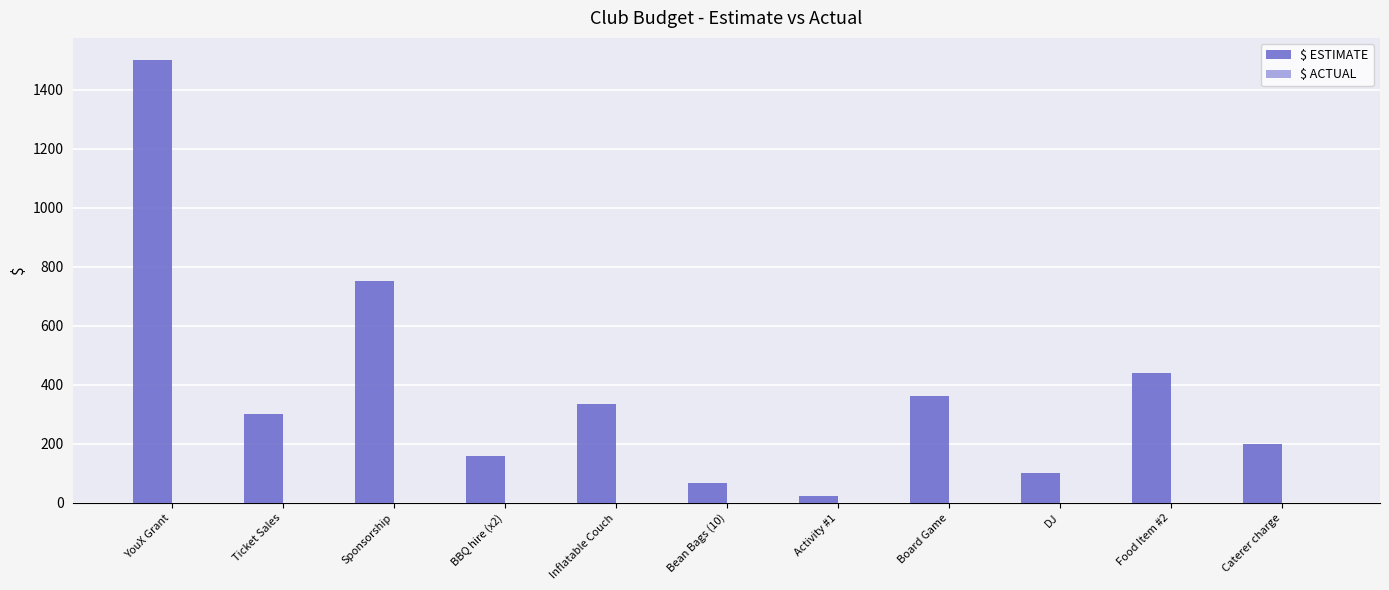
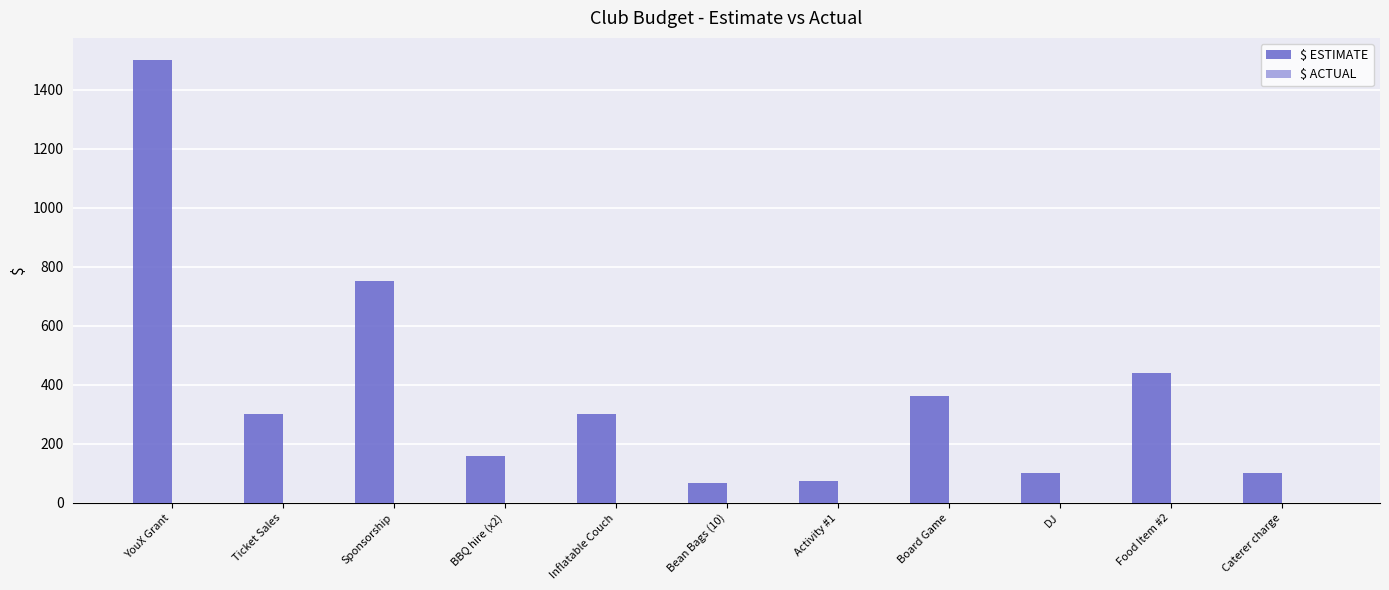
$ ESTIMATE, Inflatable Couch: 340 -> 300
$ ESTIMATE, Activity #1: 30 -> 70
$ ESTIMATE, Caterer charge: 200 -> 100
